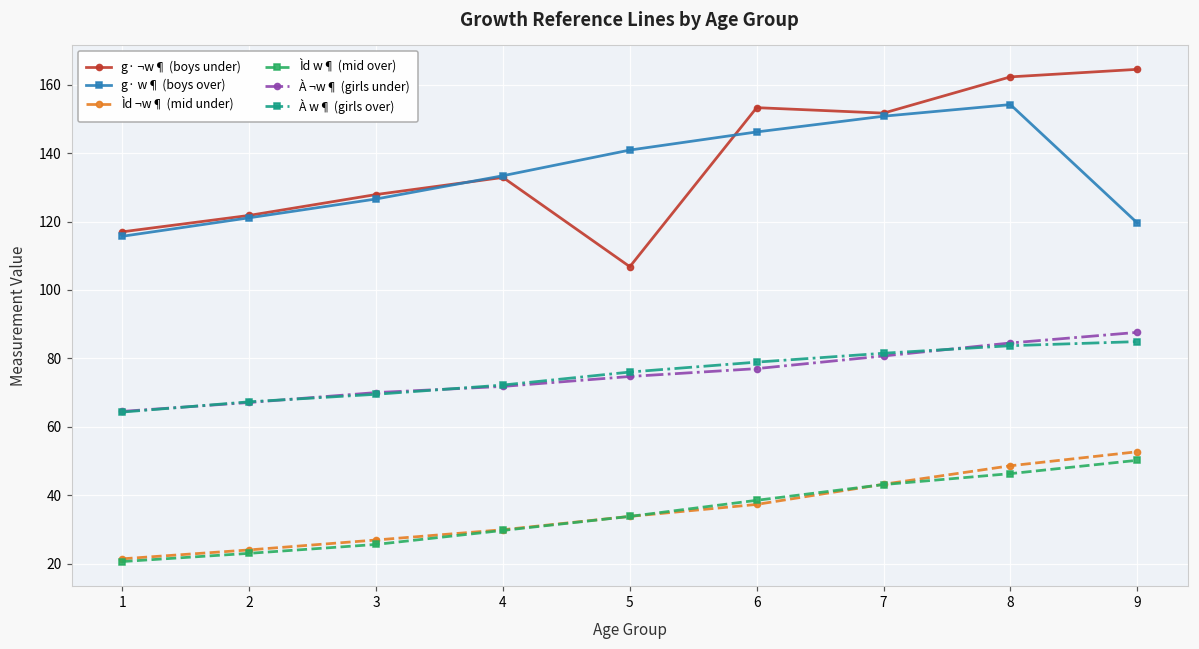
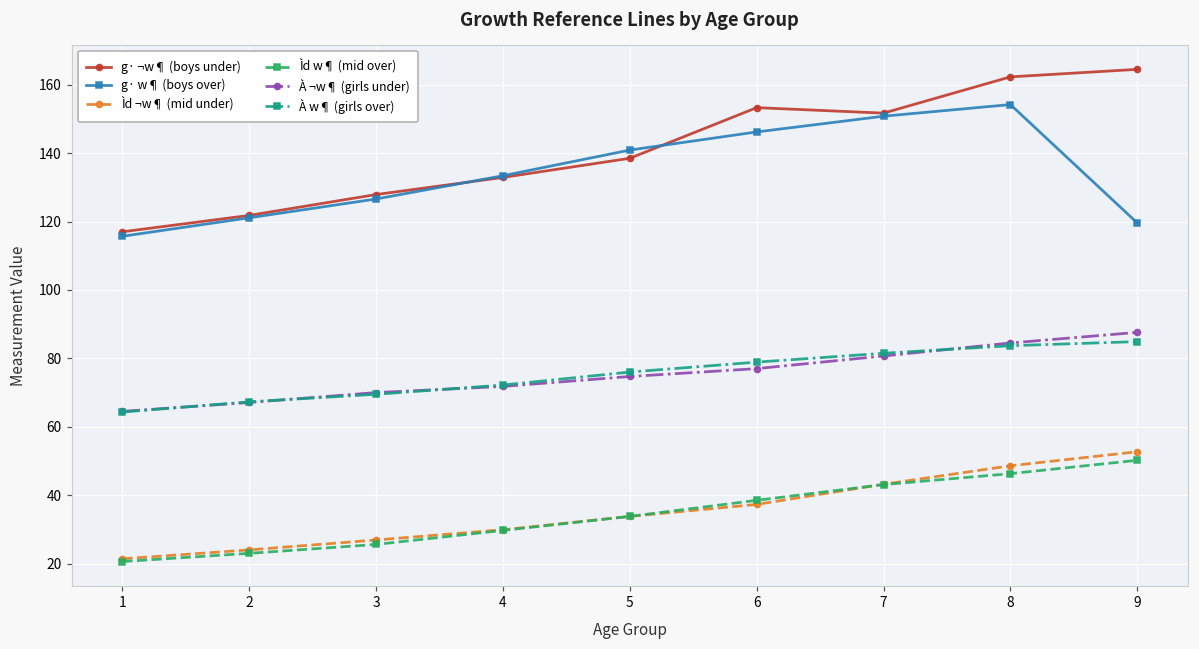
g· ¬w¶ (boys under), 5: 107 -> 139
